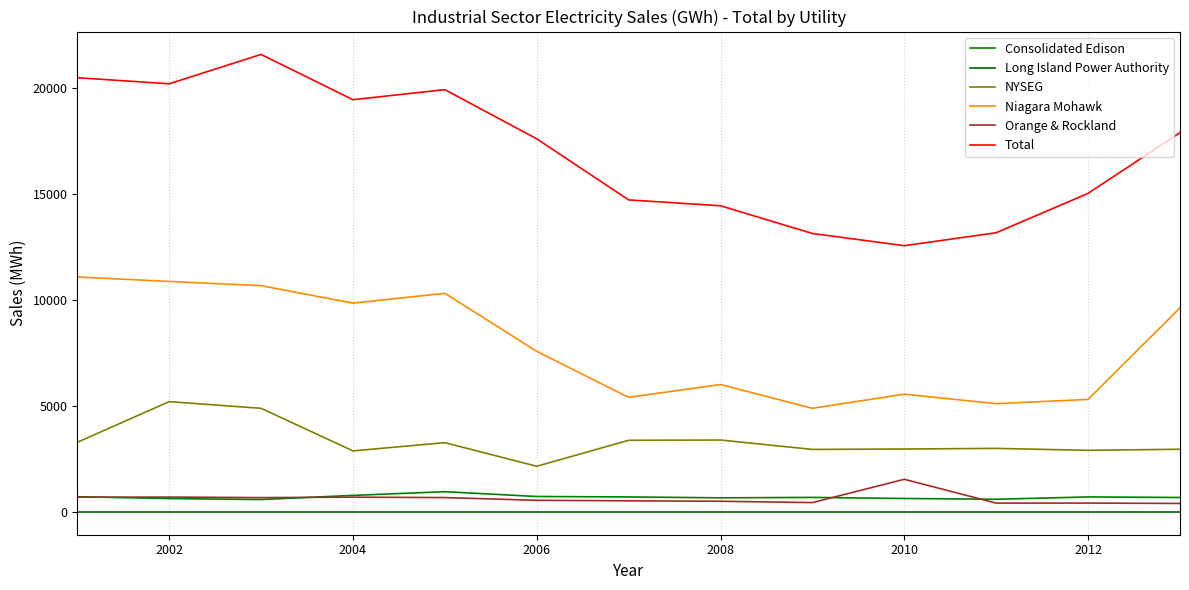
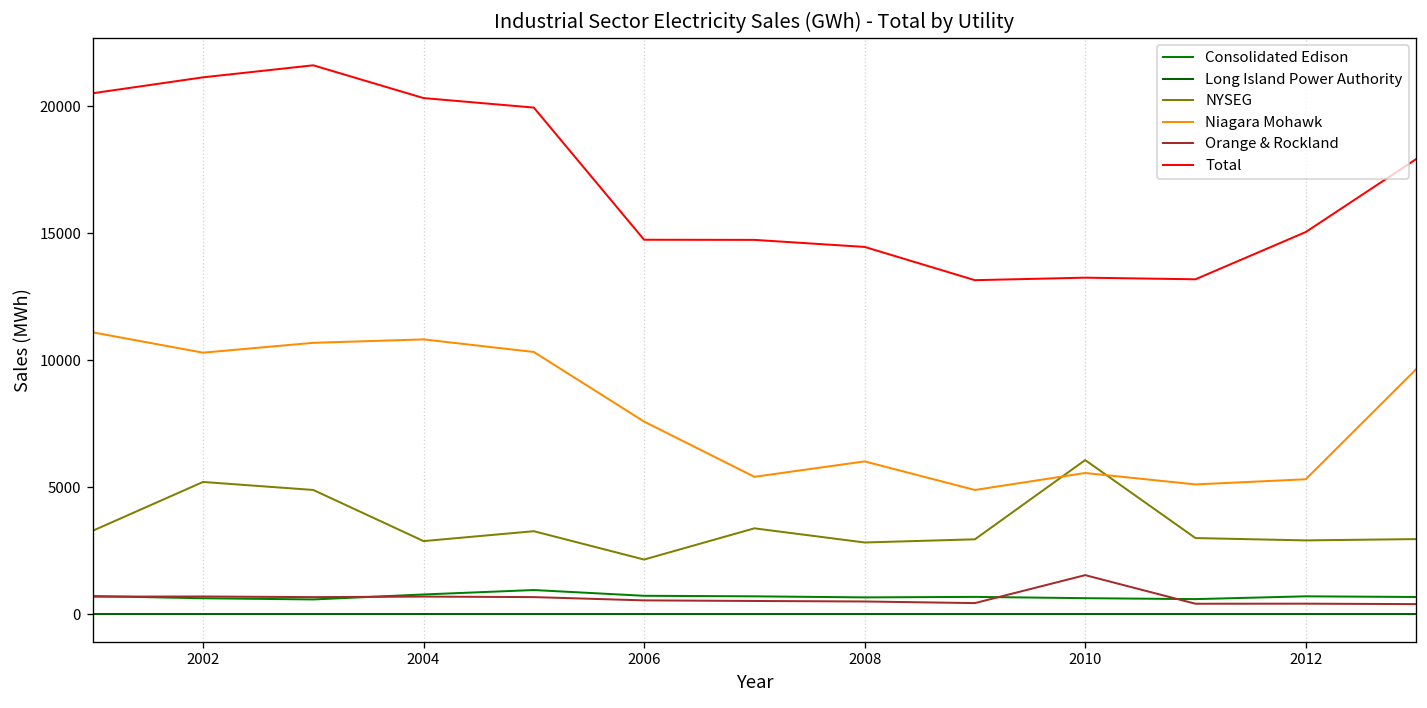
Niagara Mohawk, 2002: 10900 -> 10300
Total, 2002: 20200 -> 21100
Niagara Mohawk, 2004: 9900 -> 10800
Total, 2004: 19500 -> 20300
Total, 2006: 17600 -> 14700
NYSEG, 2008: 3400 -> 2800
NYSEG, 2010: 3000 -> 6100
Total, 2010: 12600 -> 13200
